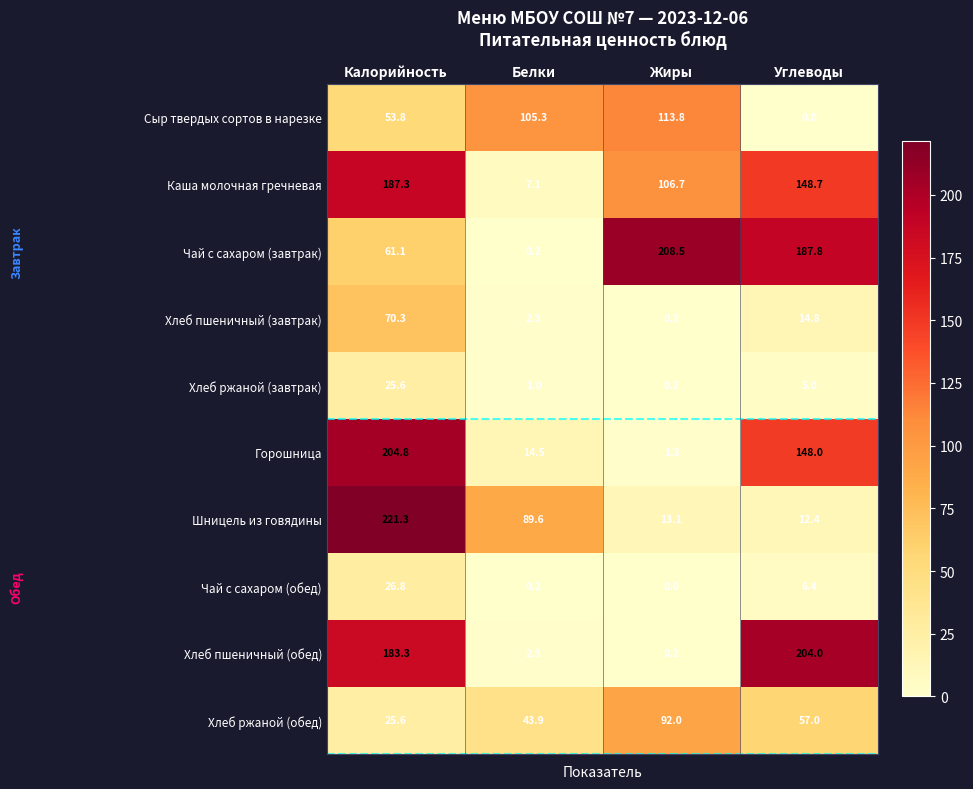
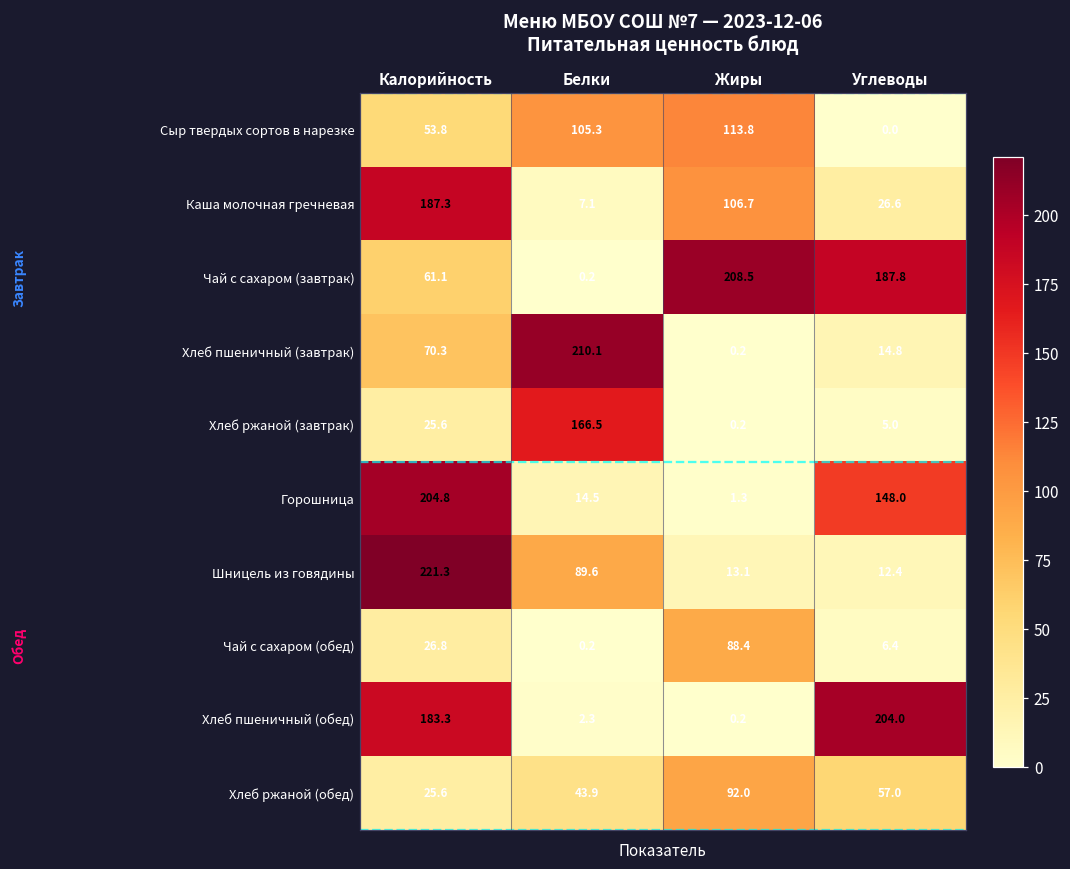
Каша молочная гречневая, Углеводы: 148.7 -> 26.6
Хлеб пшеничный (завтрак), Белки: 2.3 -> 210.1
Хлеб ржаной (завтрак), Белки: 1.0 -> 166.5
Чай с сахаром (обед), Жиры: 0.0 -> 88.4
